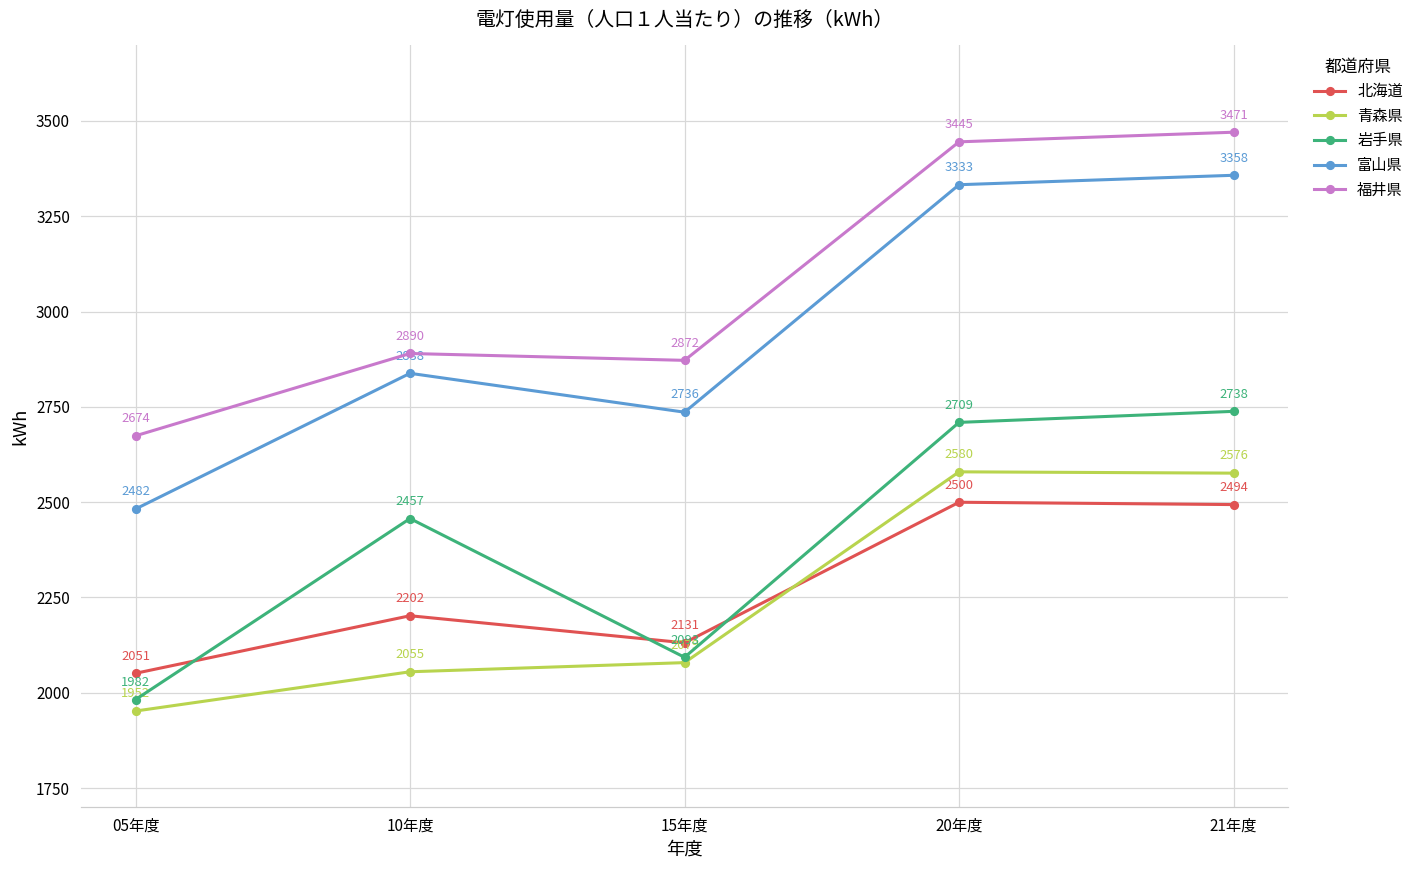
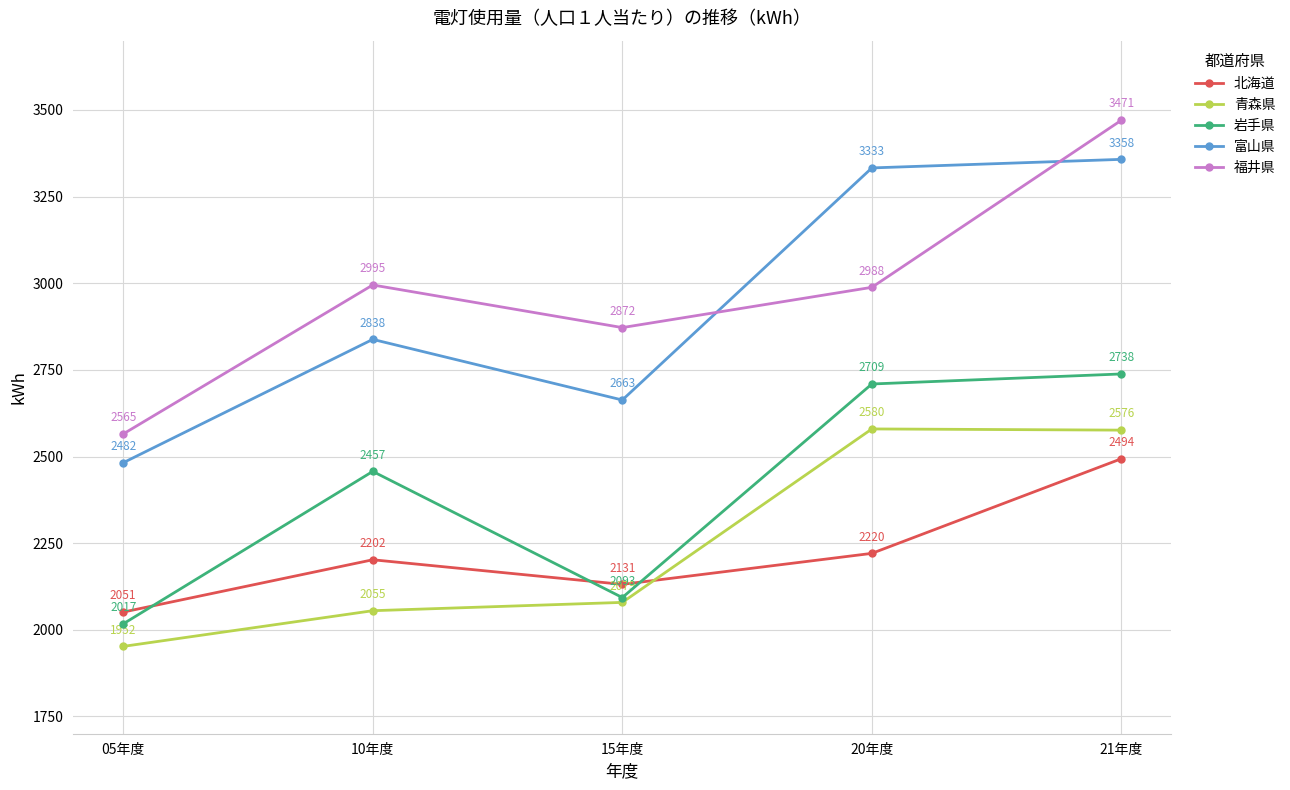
岩手県, 05年度: 1982 -> 2017
福井県, 05年度: 2674 -> 2565
福井県, 10年度: 2890 -> 2995
富山県, 15年度: 2736 -> 2663
北海道, 20年度: 2500 -> 2220
福井県, 20年度: 3445 -> 2988
